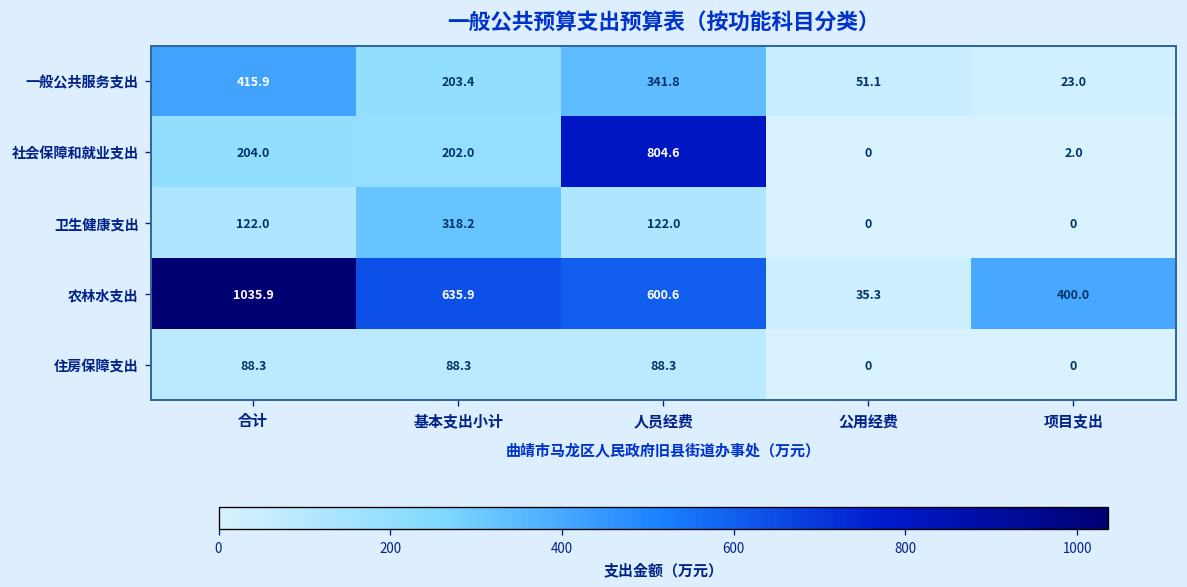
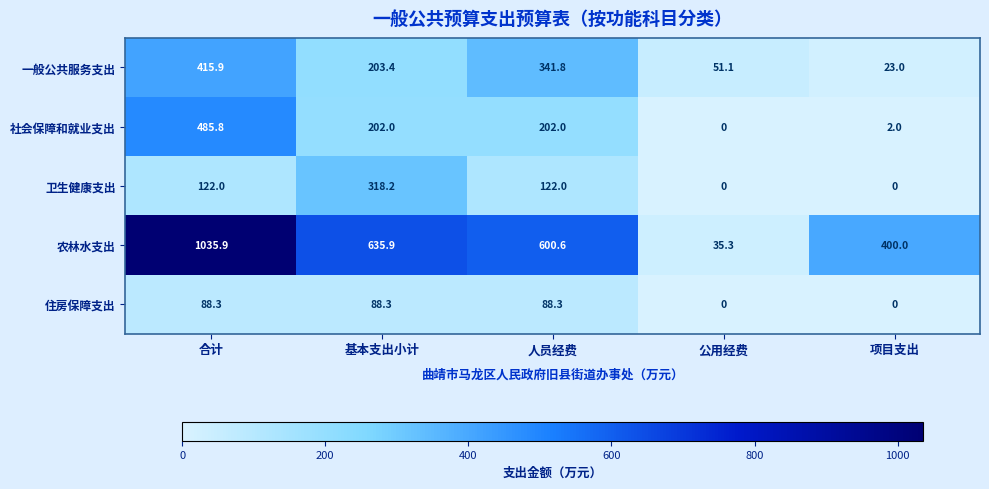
社会保障和就业支出, 合计: 204.0 -> 485.8
社会保障和就业支出, 人员经费: 804.6 -> 202.0
